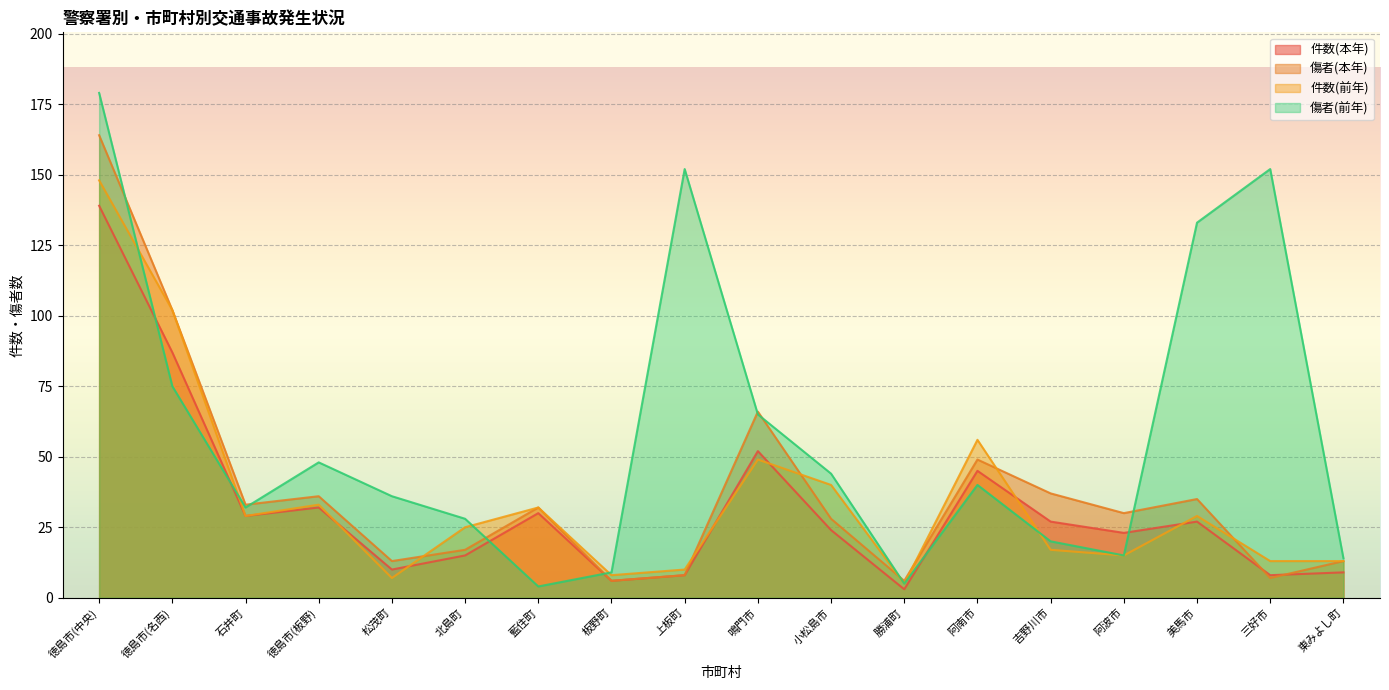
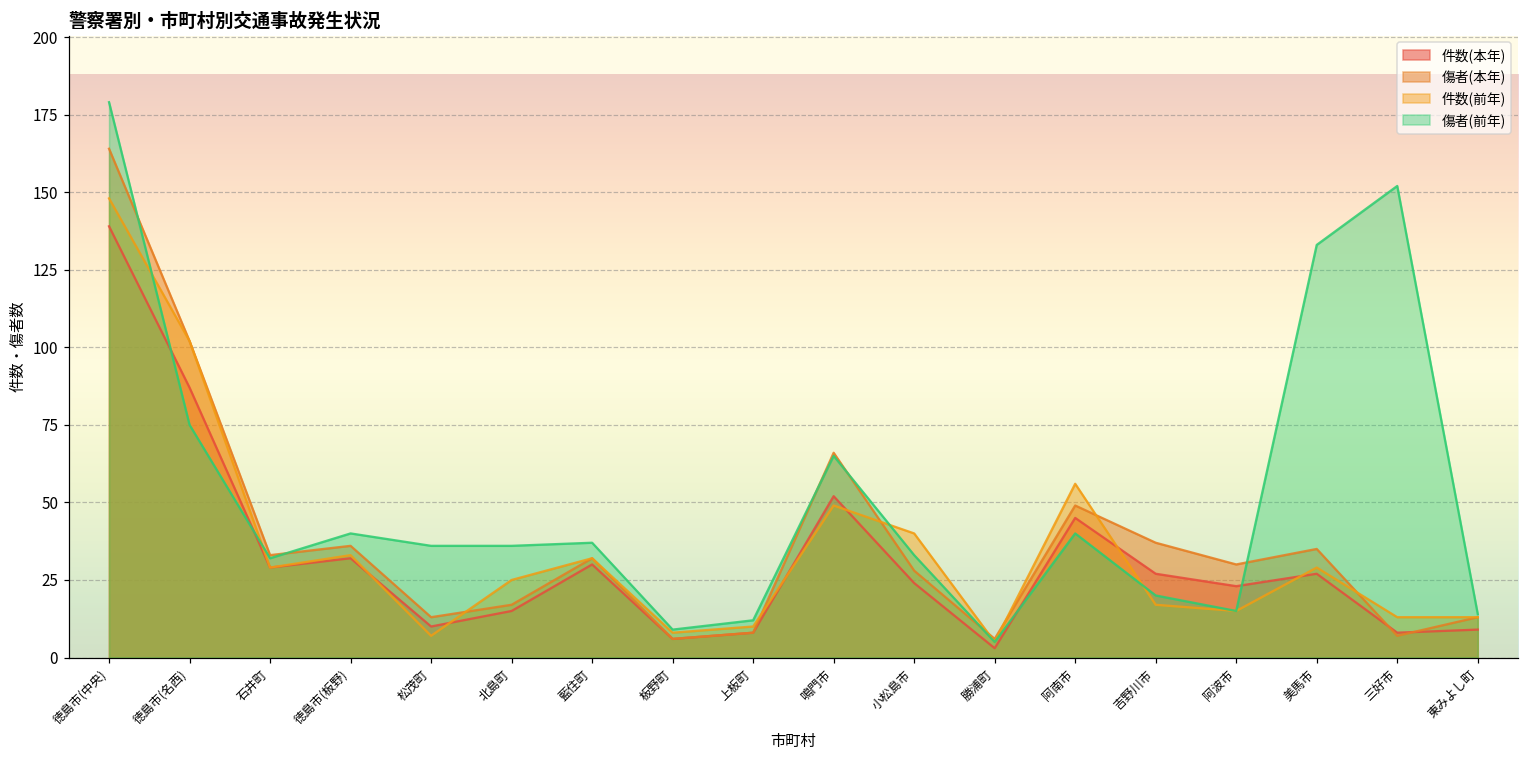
傷者(前年), 徳島市(板野): 48 -> 40
傷者(前年), 北島町: 28 -> 36
傷者(前年), 藍住町: 4 -> 37
傷者(前年), 上板町: 152 -> 12
傷者(前年), 小松島市: 44 -> 33
